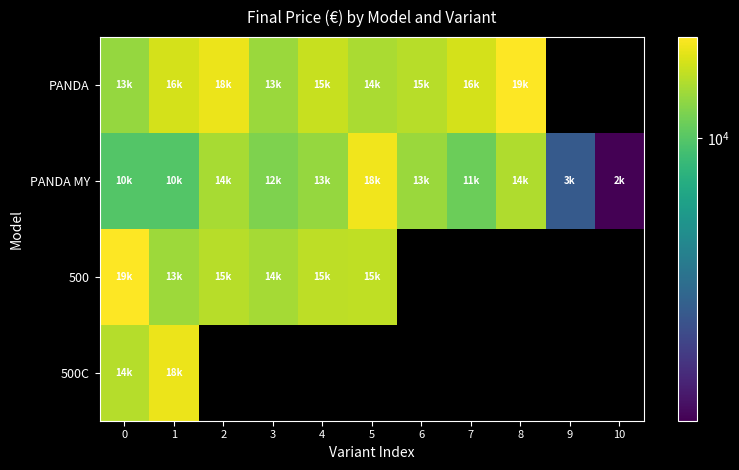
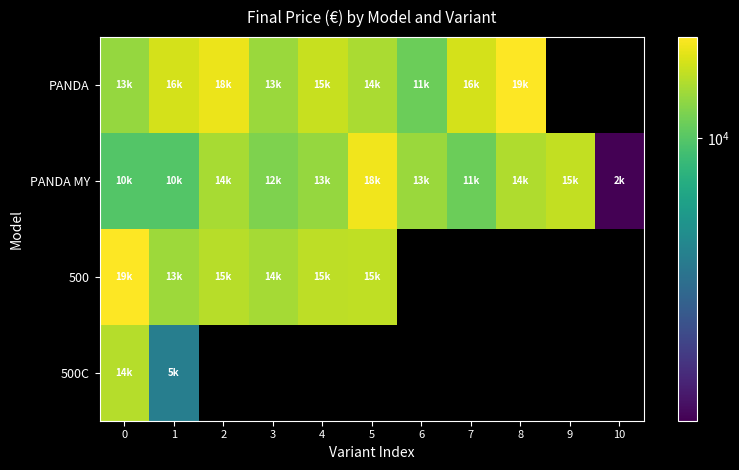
PANDA, 6: 15k -> 11k
PANDA MY, 9: 3k -> 15k
500C, 1: 18k -> 5k
